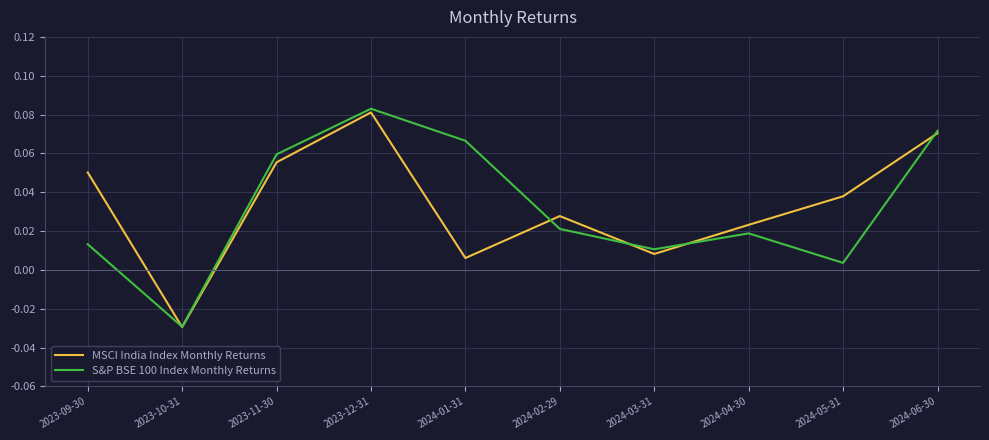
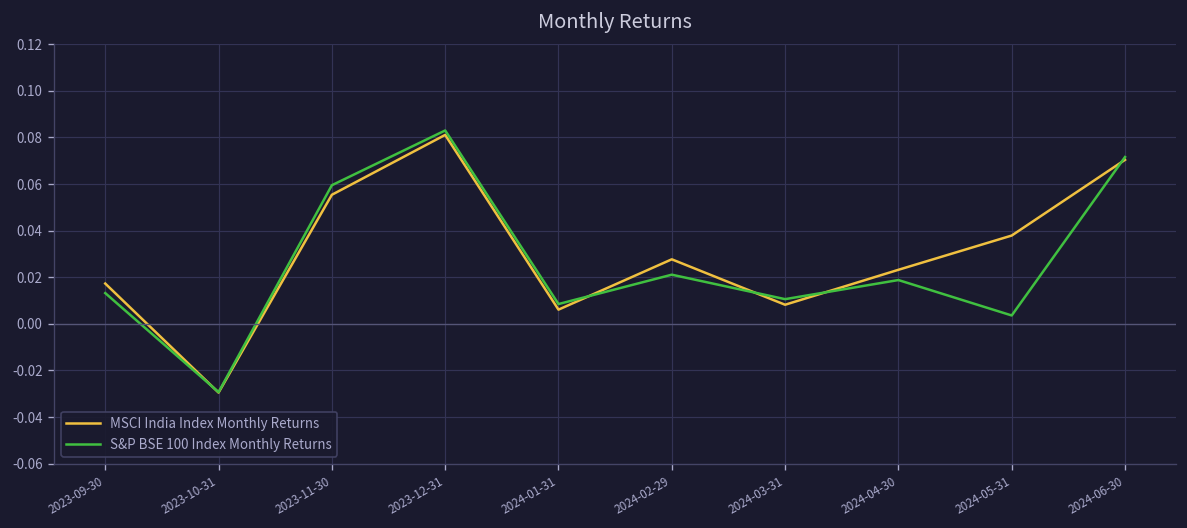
MSCI India Index Monthly Returns, 2023-09-30: 0.050 -> 0.017
S&P BSE 100 Index Monthly Returns, 2024-01-31: 0.067 -> 0.009
